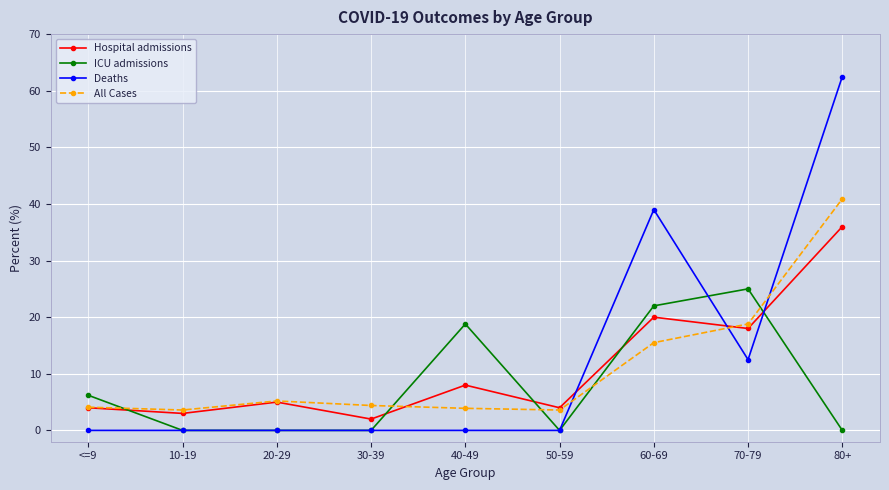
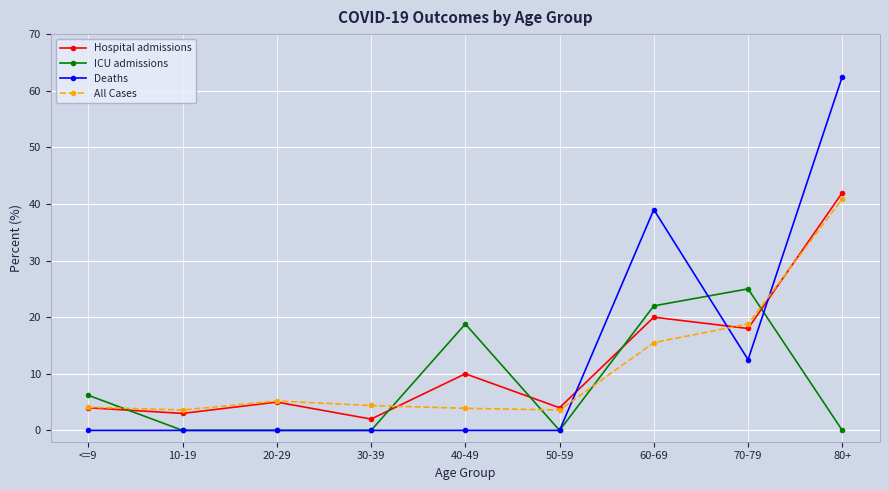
Hospital admissions, 40-49: 8 -> 10
Hospital admissions, 80+: 36 -> 42
